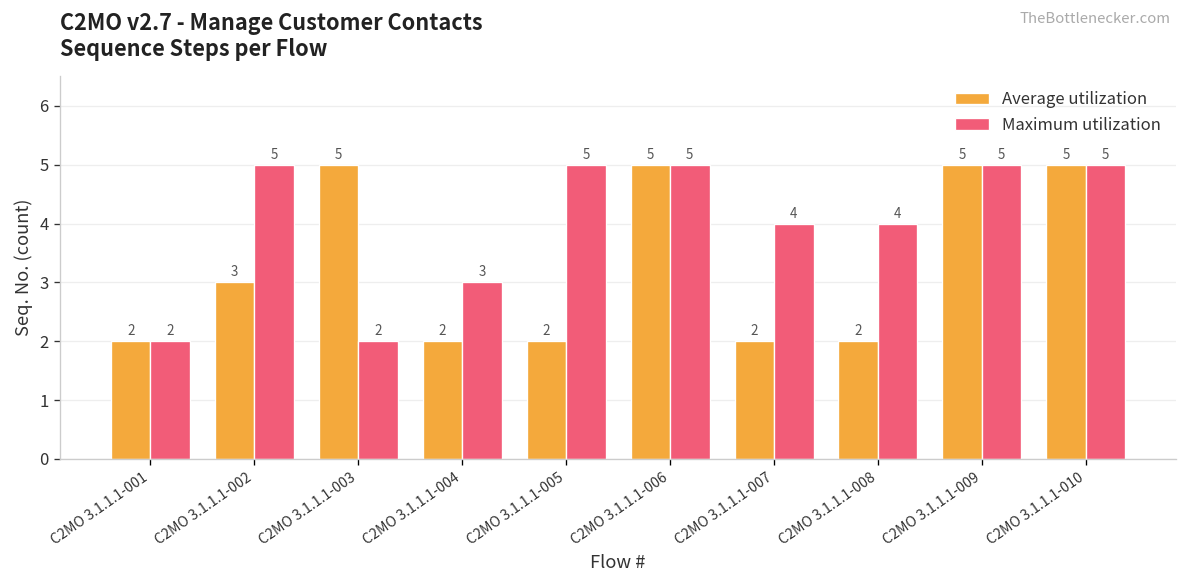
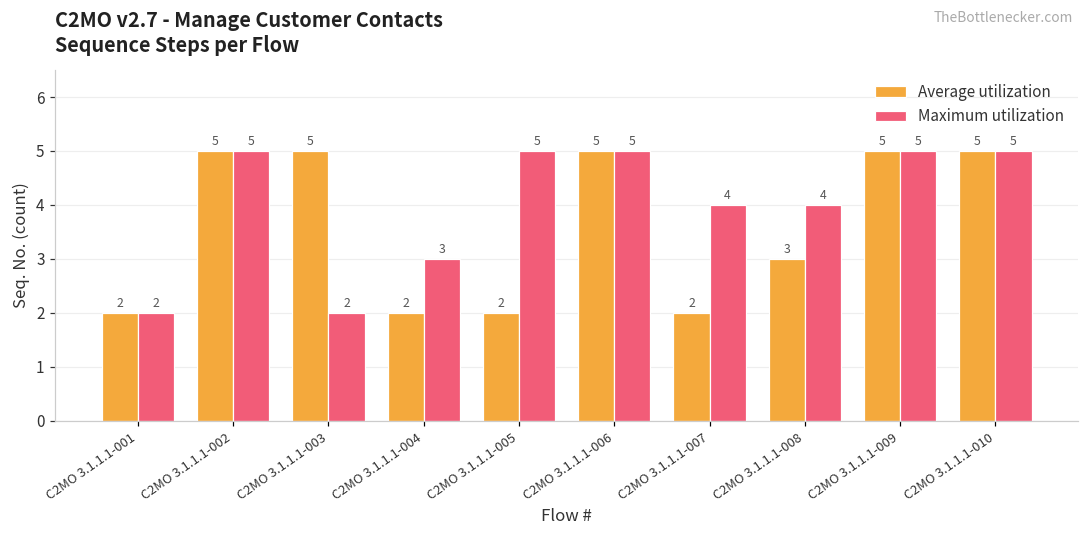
Average utilization, C2MO 3.1.1.1-002: 3 -> 5
Average utilization, C2MO 3.1.1.1-008: 2 -> 3
